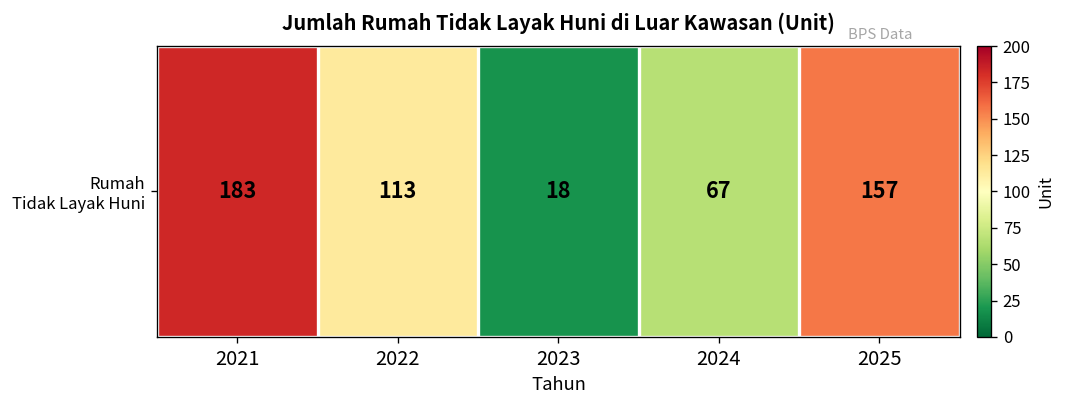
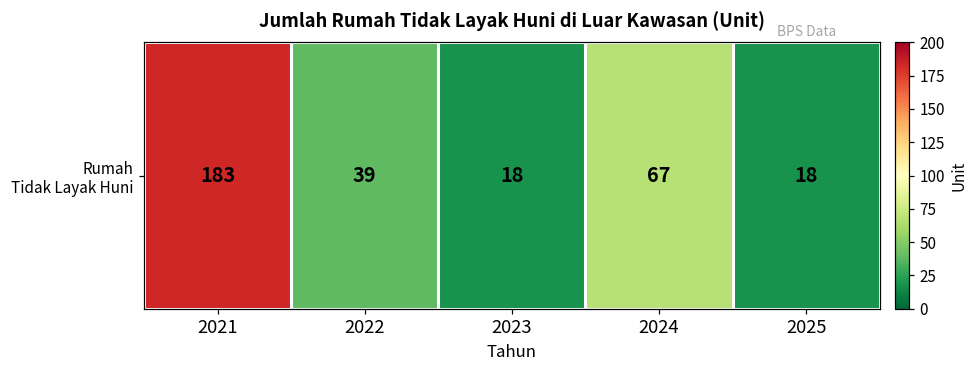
Rumah Tidak Layak Huni, 2022: 113 -> 39
Rumah Tidak Layak Huni, 2025: 157 -> 18
